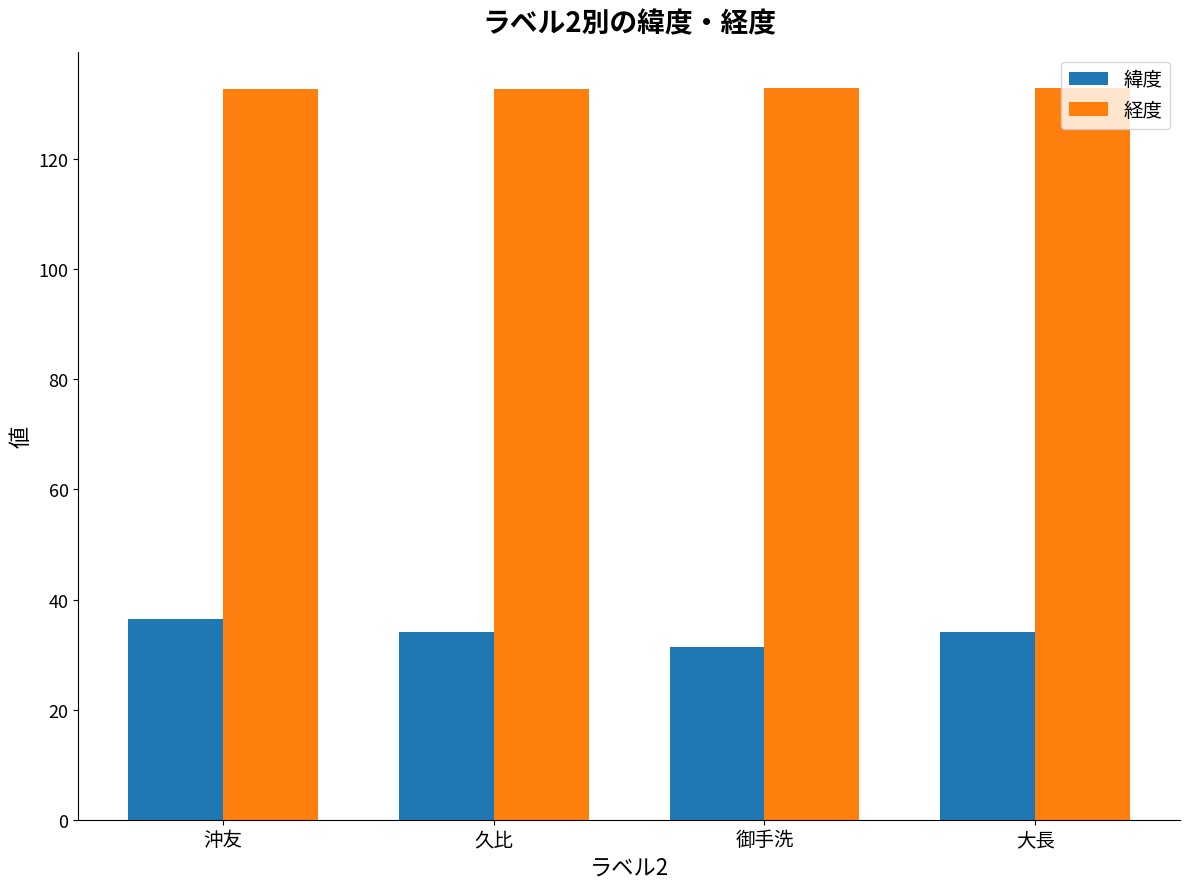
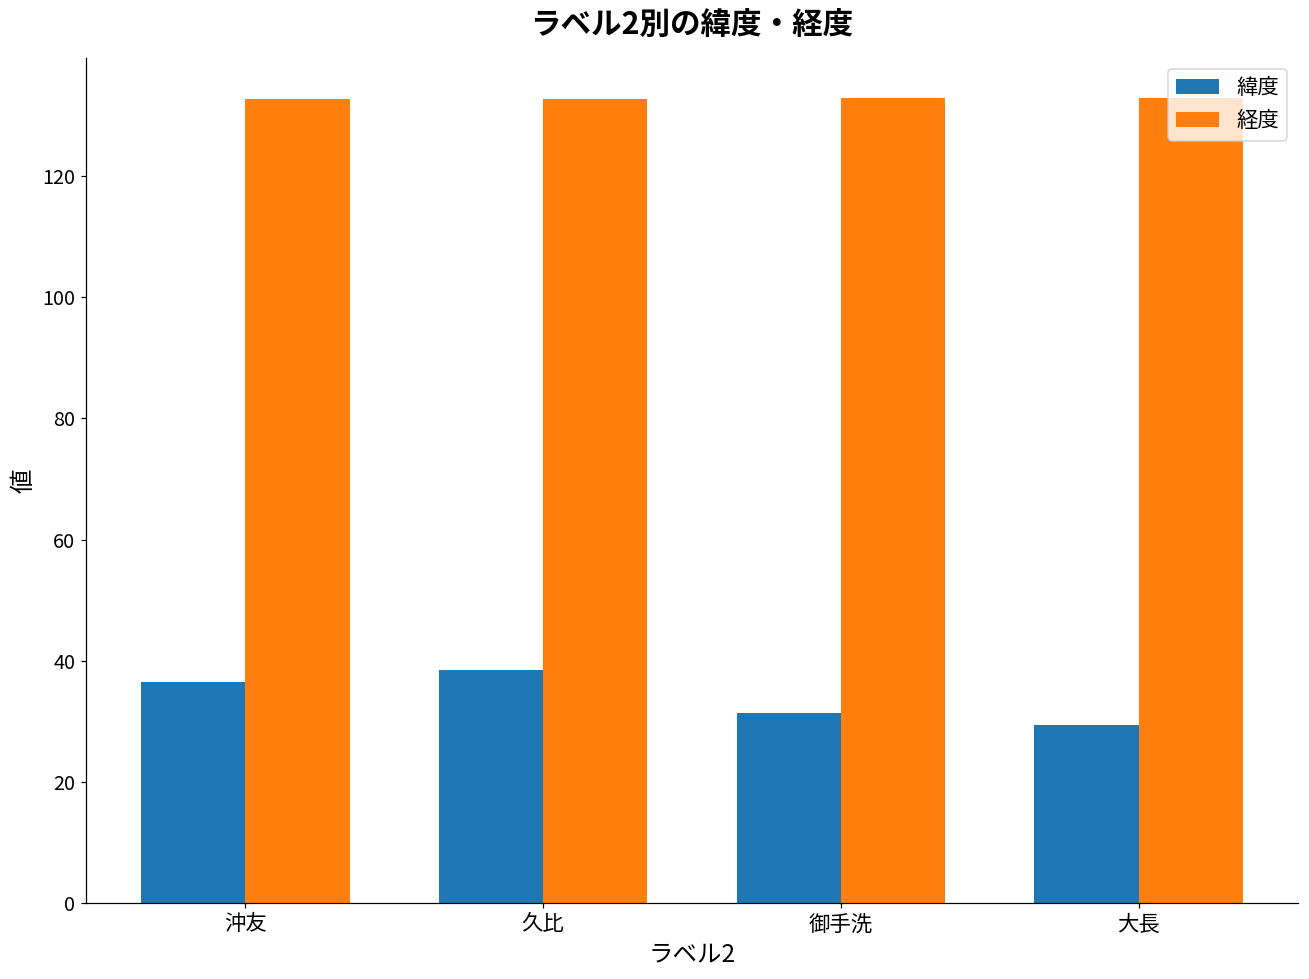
緯度, 久比: 34 -> 39
緯度, 大長: 34 -> 29
